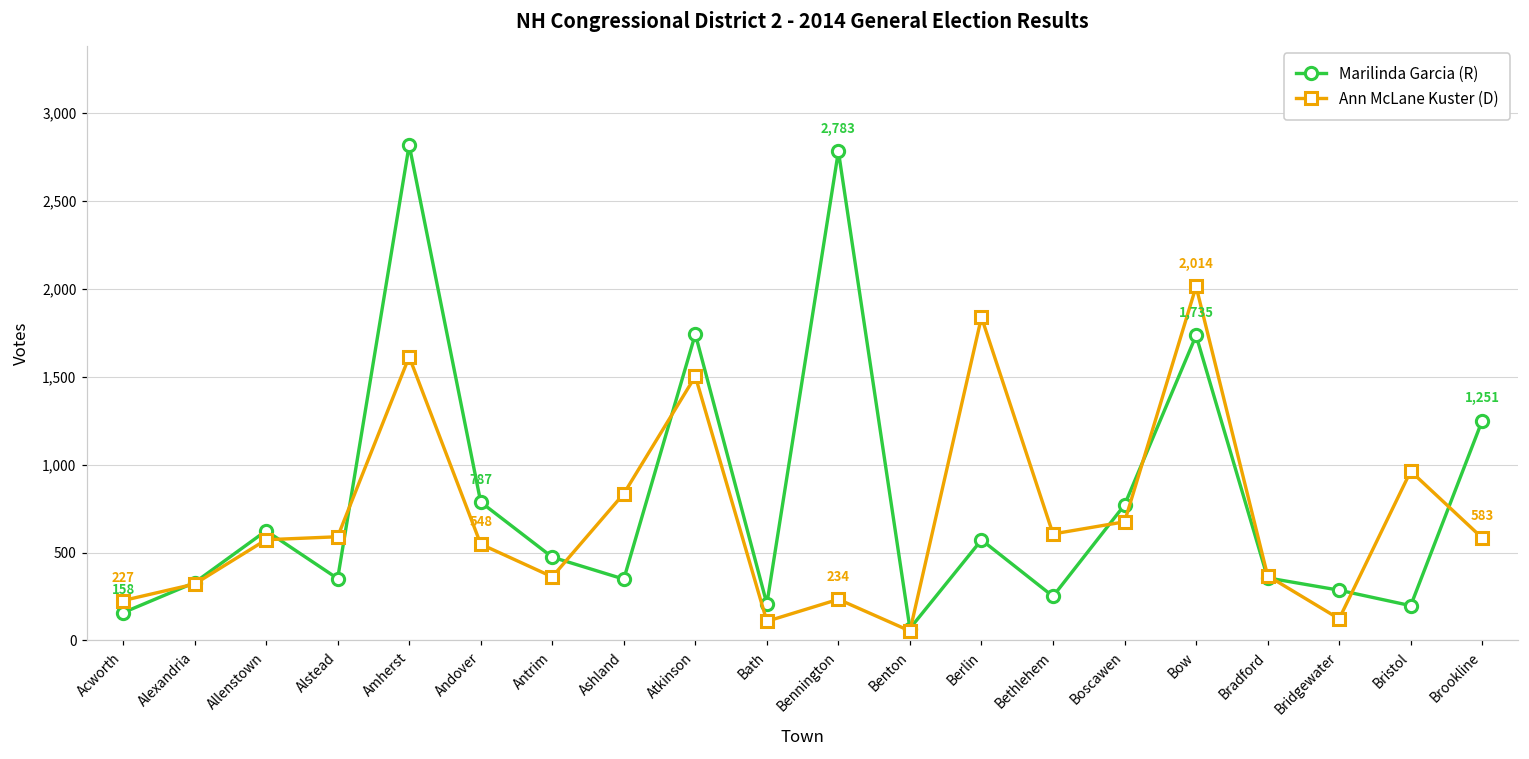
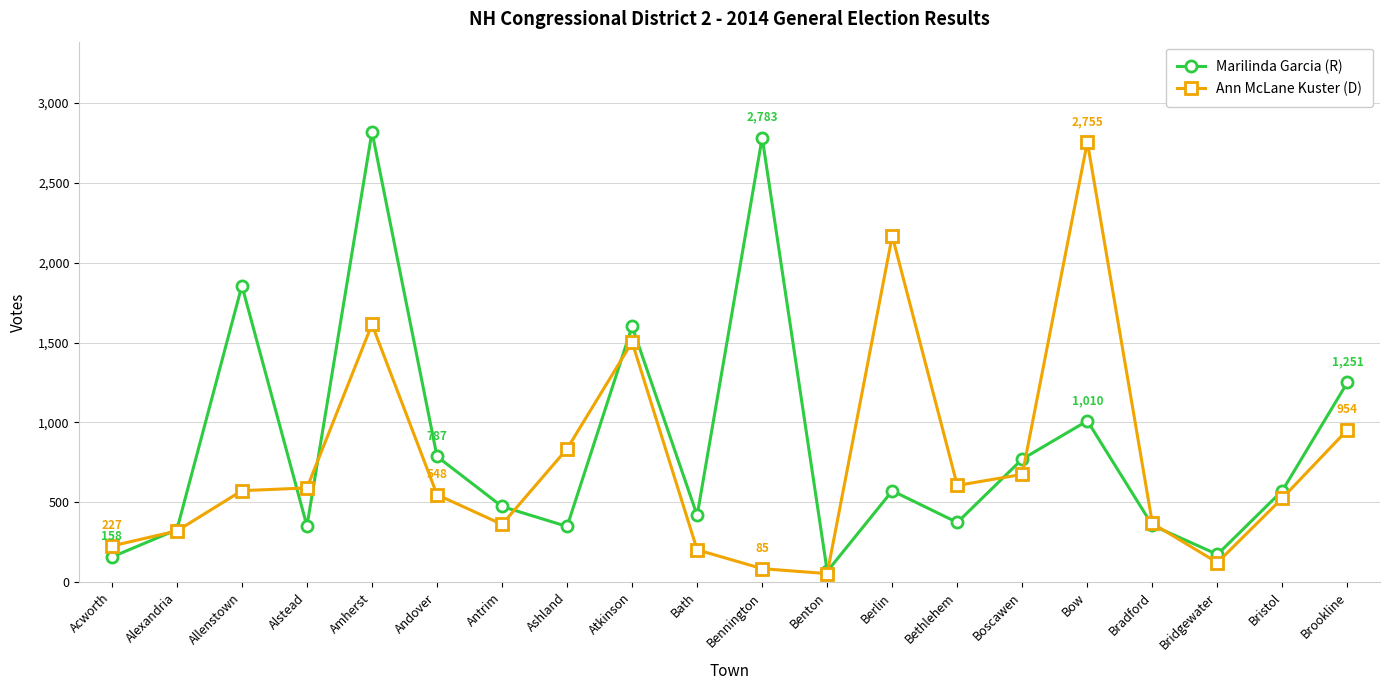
Marilinda Garcia (R), Allenstown: 620 -> 1,860
Marilinda Garcia (R), Atkinson: 1,740 -> 1,600
Marilinda Garcia (R), Bath: 210 -> 420
Ann McLane Kuster (D), Bath: 110 -> 200
Ann McLane Kuster (D), Bennington: 234 -> 85
Ann McLane Kuster (D), Berlin: 1,840 -> 2,170
Marilinda Garcia (R), Bethlehem: 250 -> 370
Marilinda Garcia (R), Bow: 1,735 -> 1,010
Ann McLane Kuster (D), Bow: 2,014 -> 2,755
Marilinda Garcia (R), Bridgewater: 290 -> 170
Marilinda Garcia (R), Bristol: 200 -> 570
Ann McLane Kuster (D), Bristol: 960 -> 530
Ann McLane Kuster (D), Brookline: 583 -> 954
